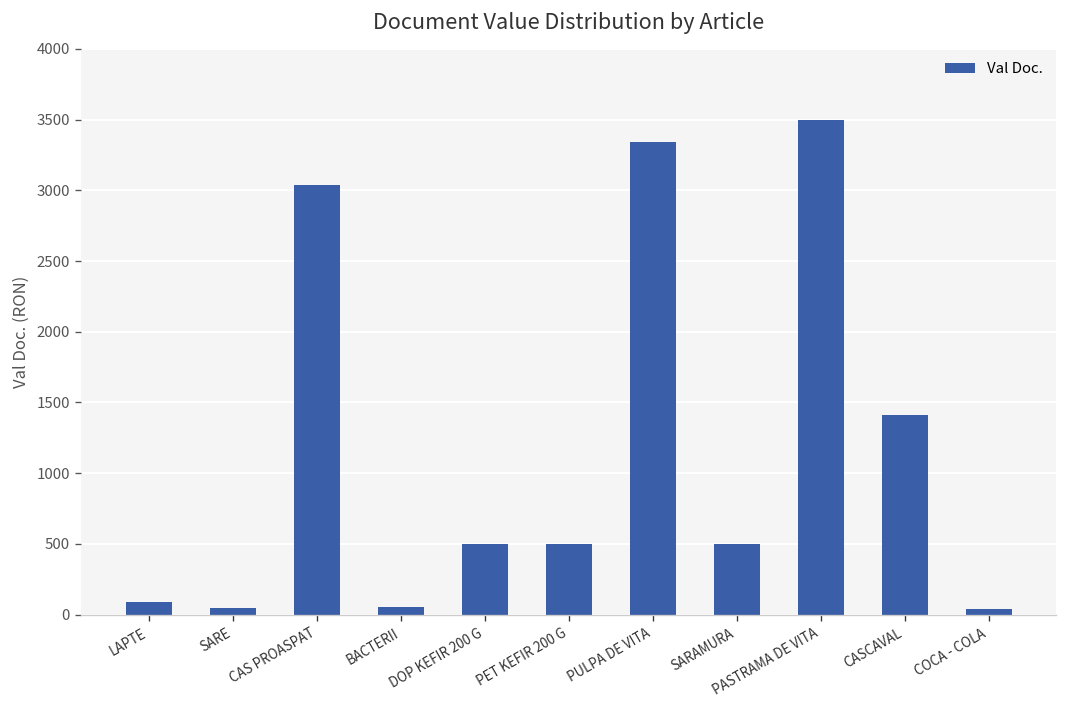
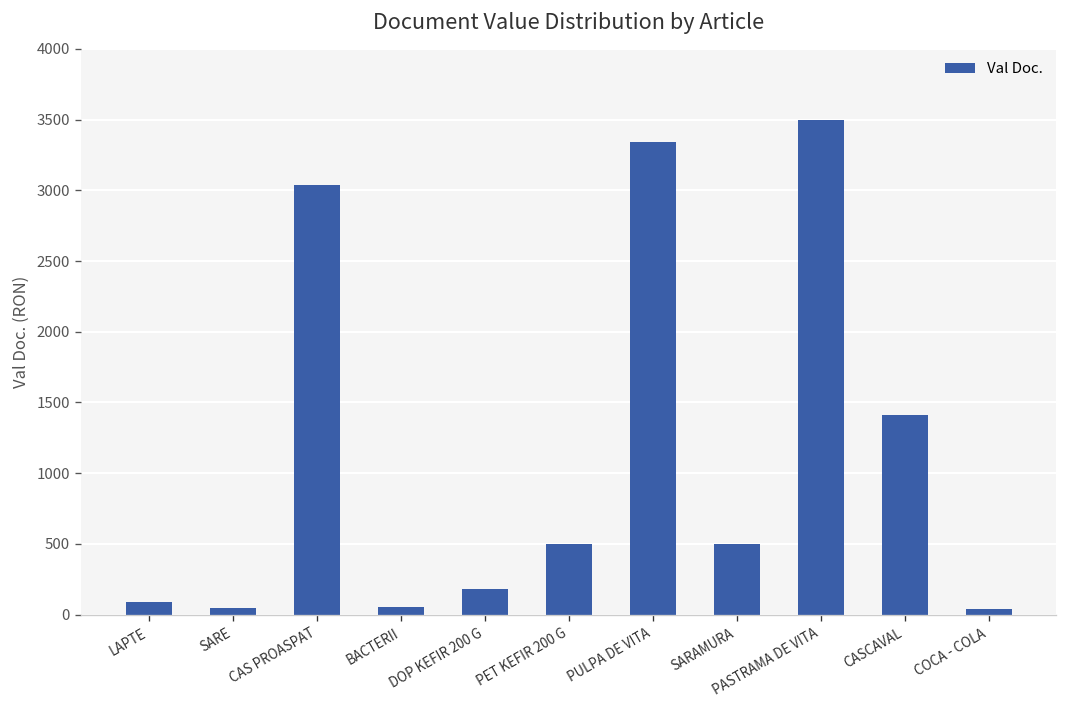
DOP KEFIR 200 G: 500 -> 180
